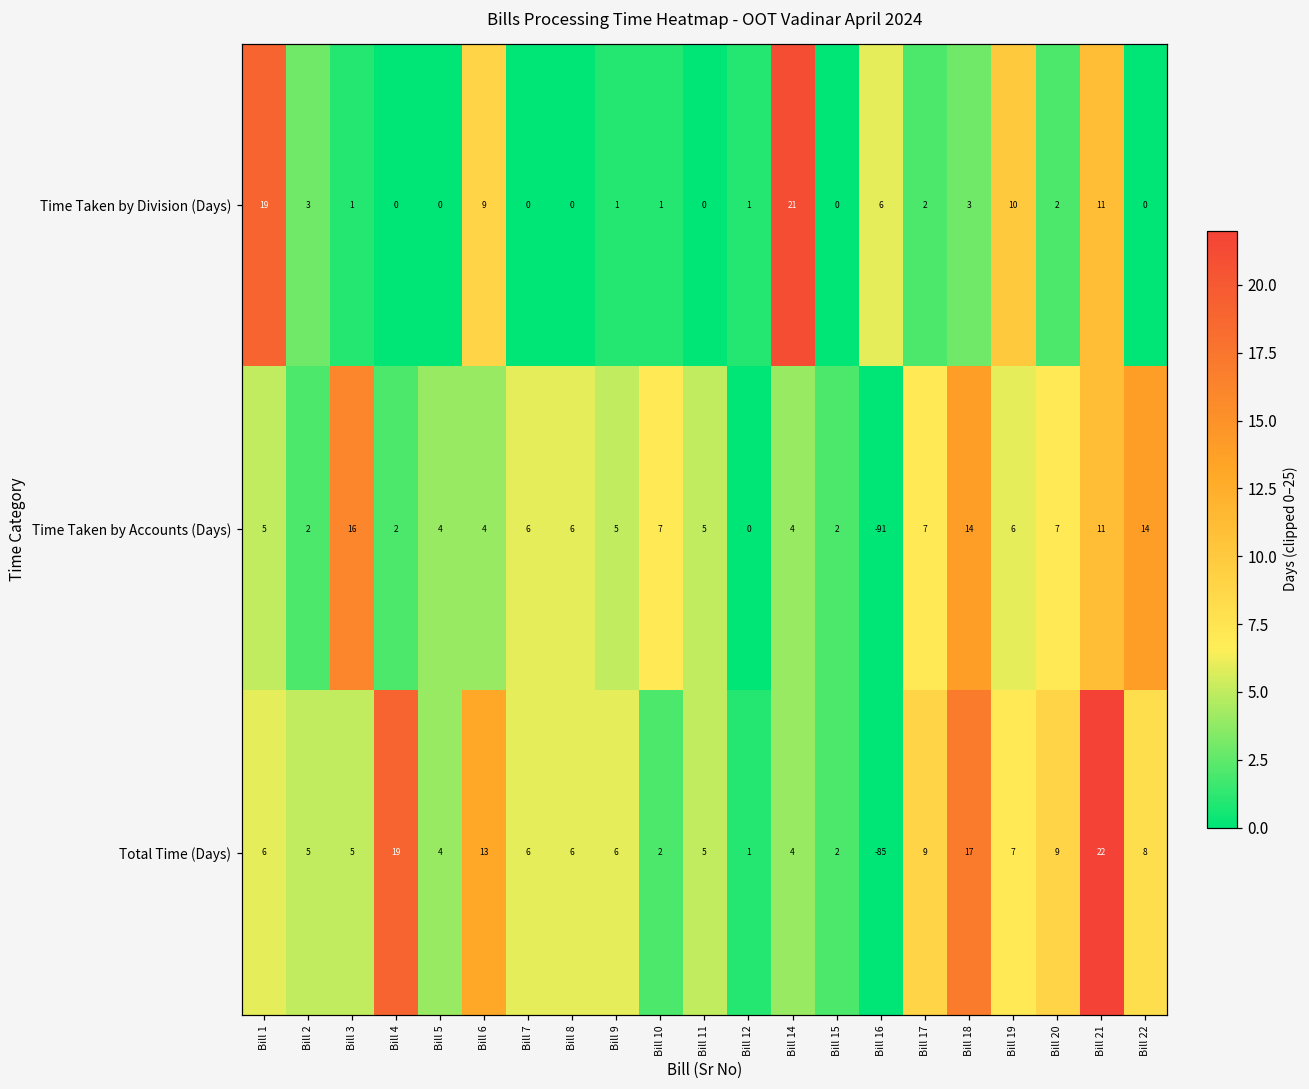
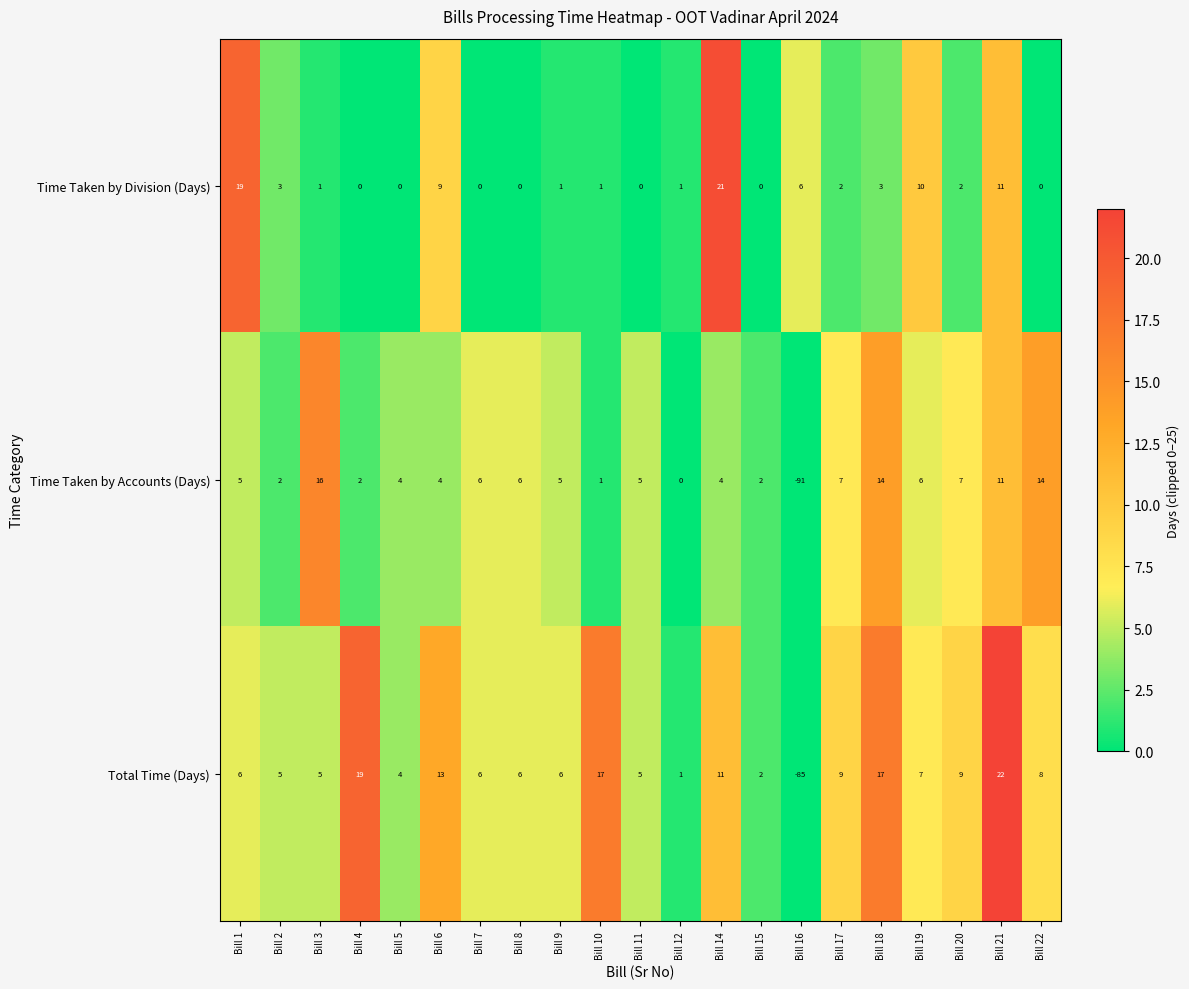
Time Taken by Accounts (Days), Bill 10: 7 -> 1
Total Time (Days), Bill 10: 2 -> 17
Total Time (Days), Bill 14: 4 -> 11
